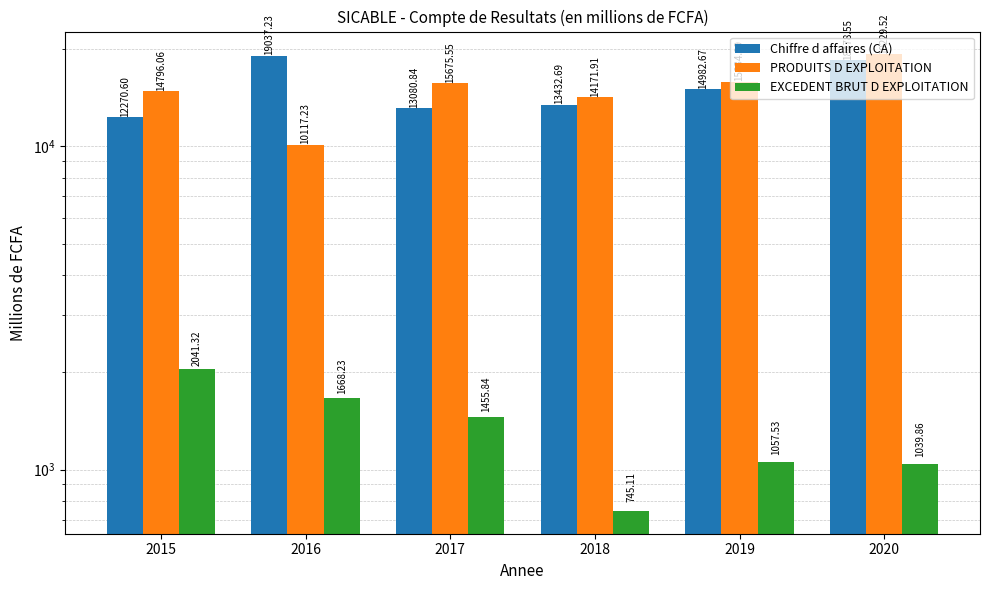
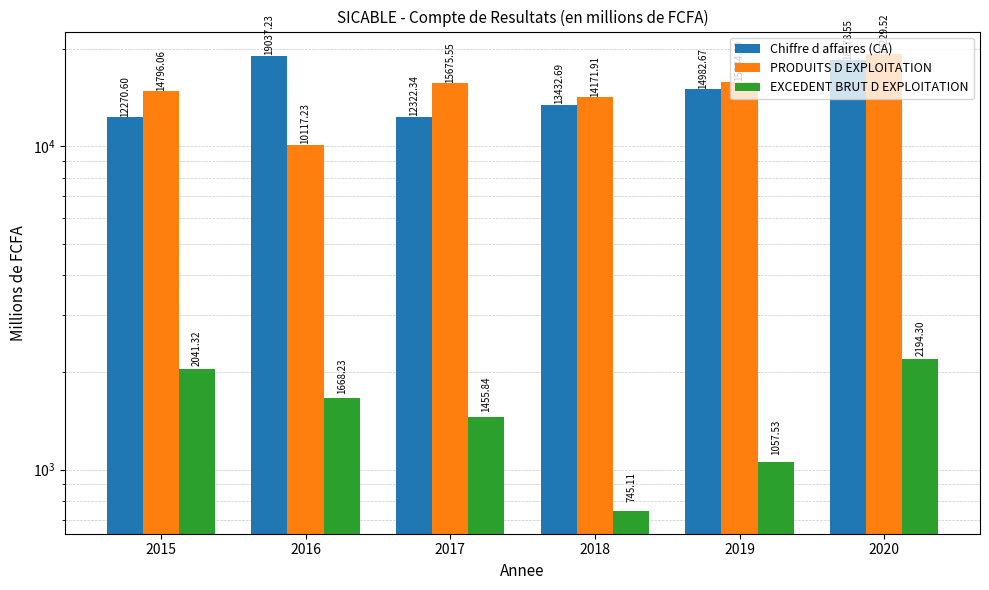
Chiffre d affaires (CA), 2017: 13080.84 -> 12322.34
EXCEDENT BRUT D EXPLOITATION, 2020: 1039.86 -> 2194.30
